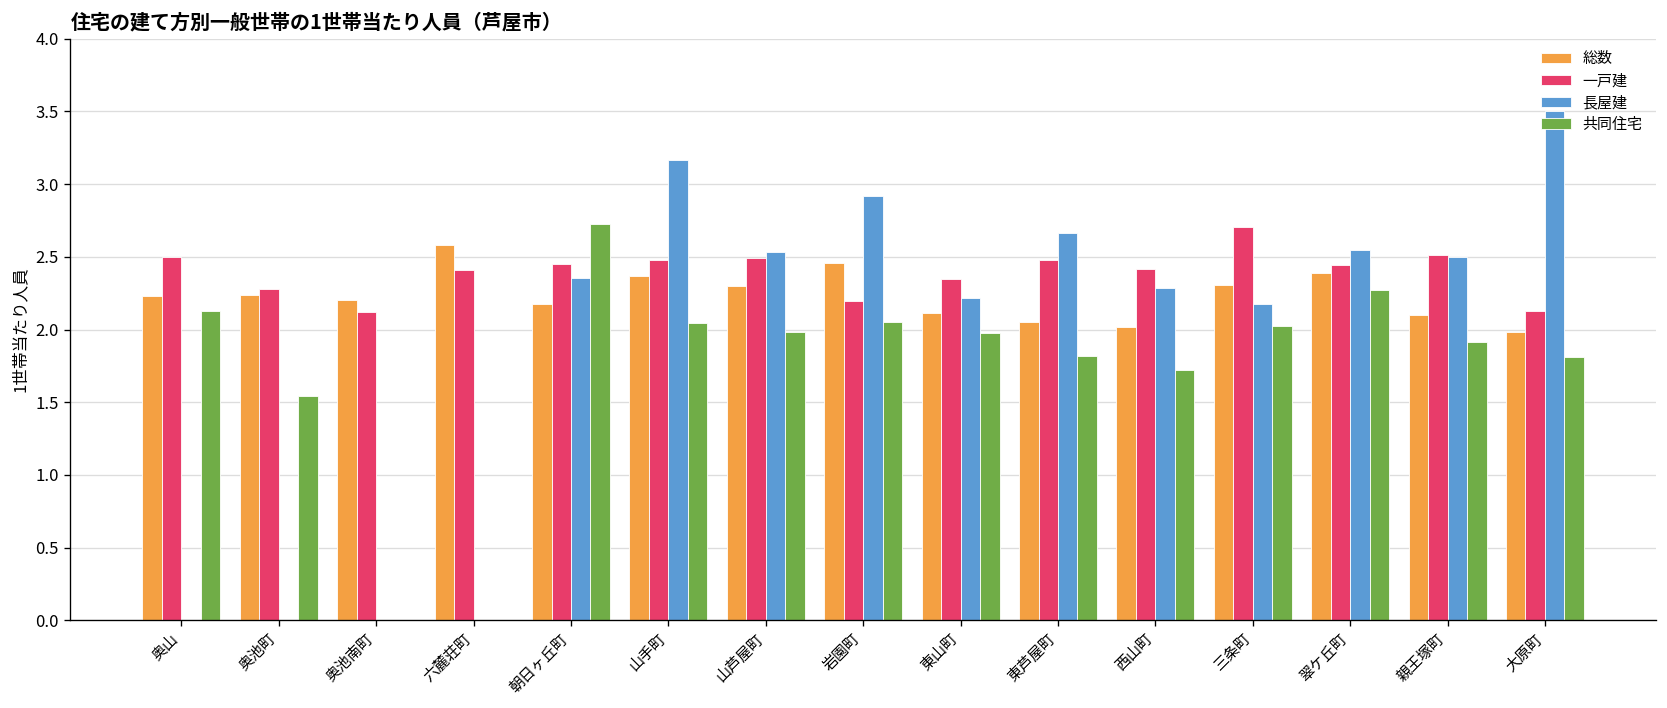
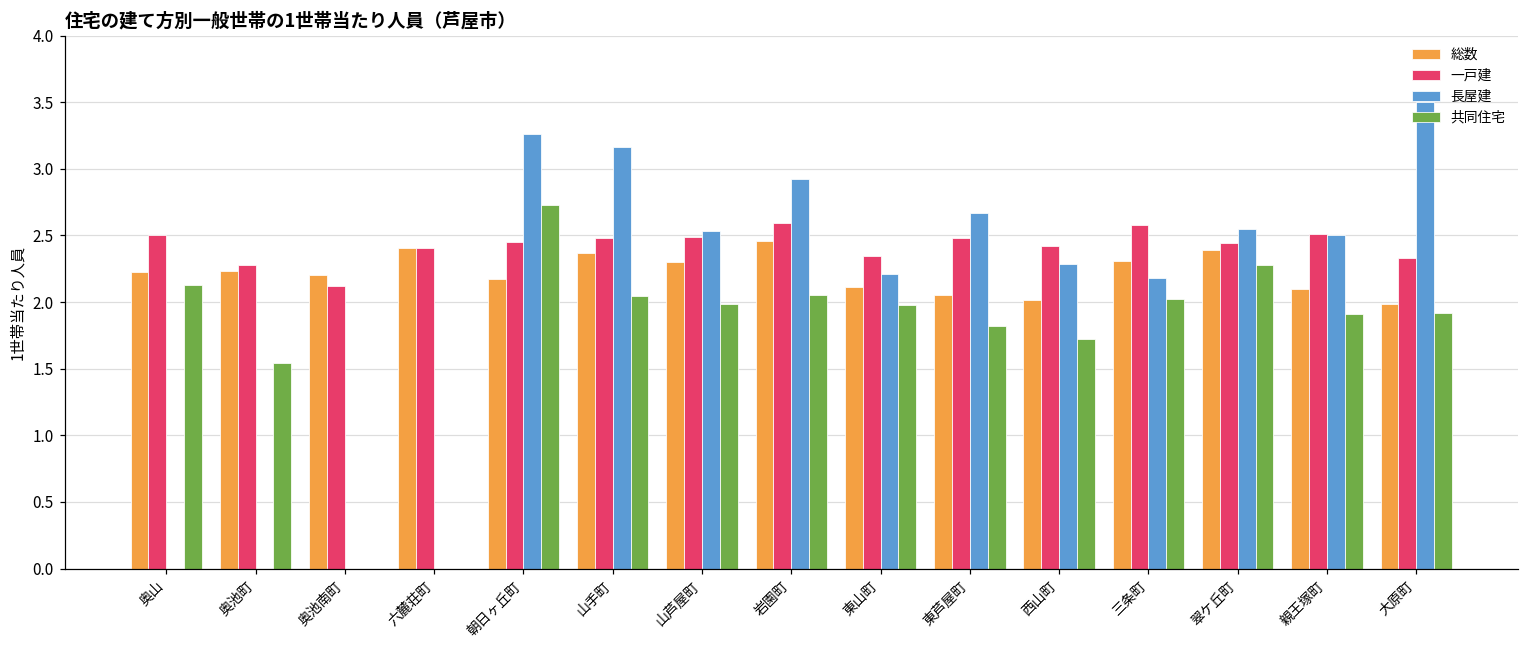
総数, 六麓荘町: 2.58 -> 2.41
長屋建, 朝日ヶ丘町: 2.35 -> 3.26
一戸建, 岩園町: 2.20 -> 2.59
一戸建, 三条町: 2.70 -> 2.58
一戸建, 大原町: 2.13 -> 2.33
共同住宅, 大原町: 1.81 -> 1.92
